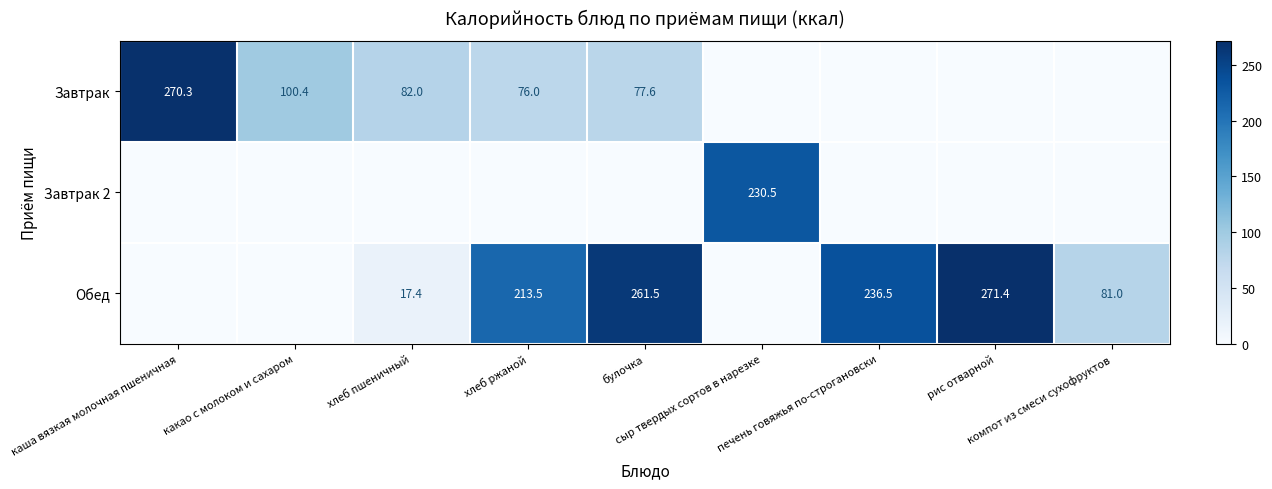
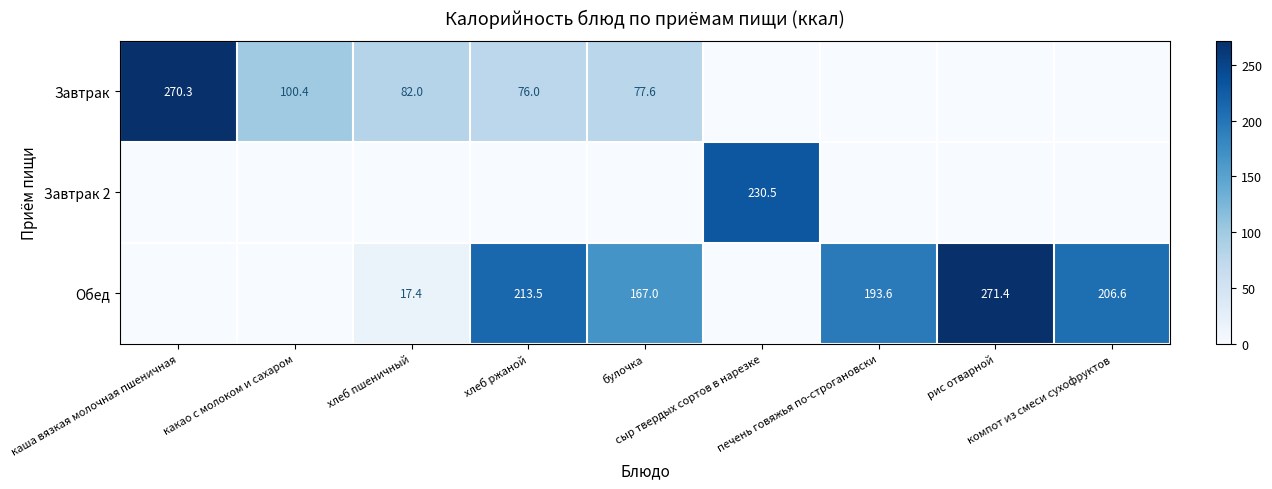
Обед, булочка: 261.5 -> 167.0
Обед, печень говяжья по-строгановски: 236.5 -> 193.6
Обед, компот из смеси сухофруктов: 81.0 -> 206.6
